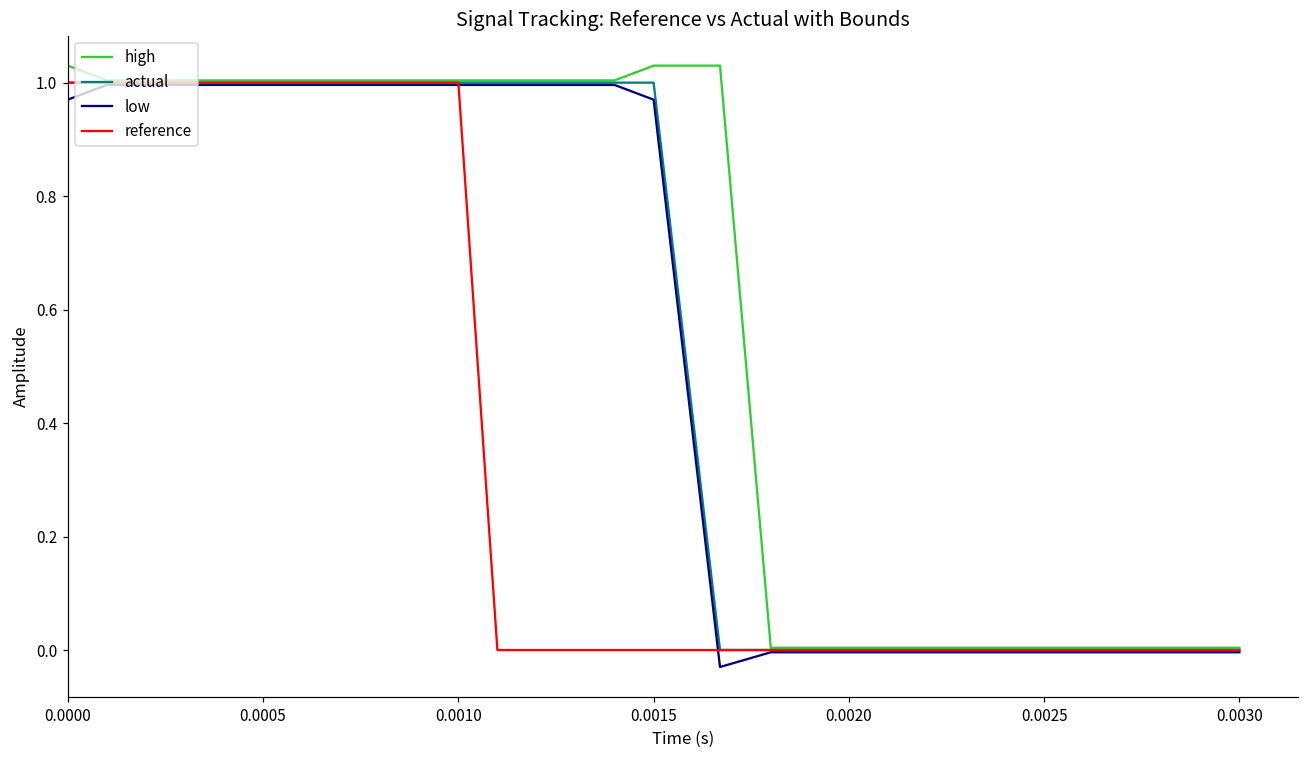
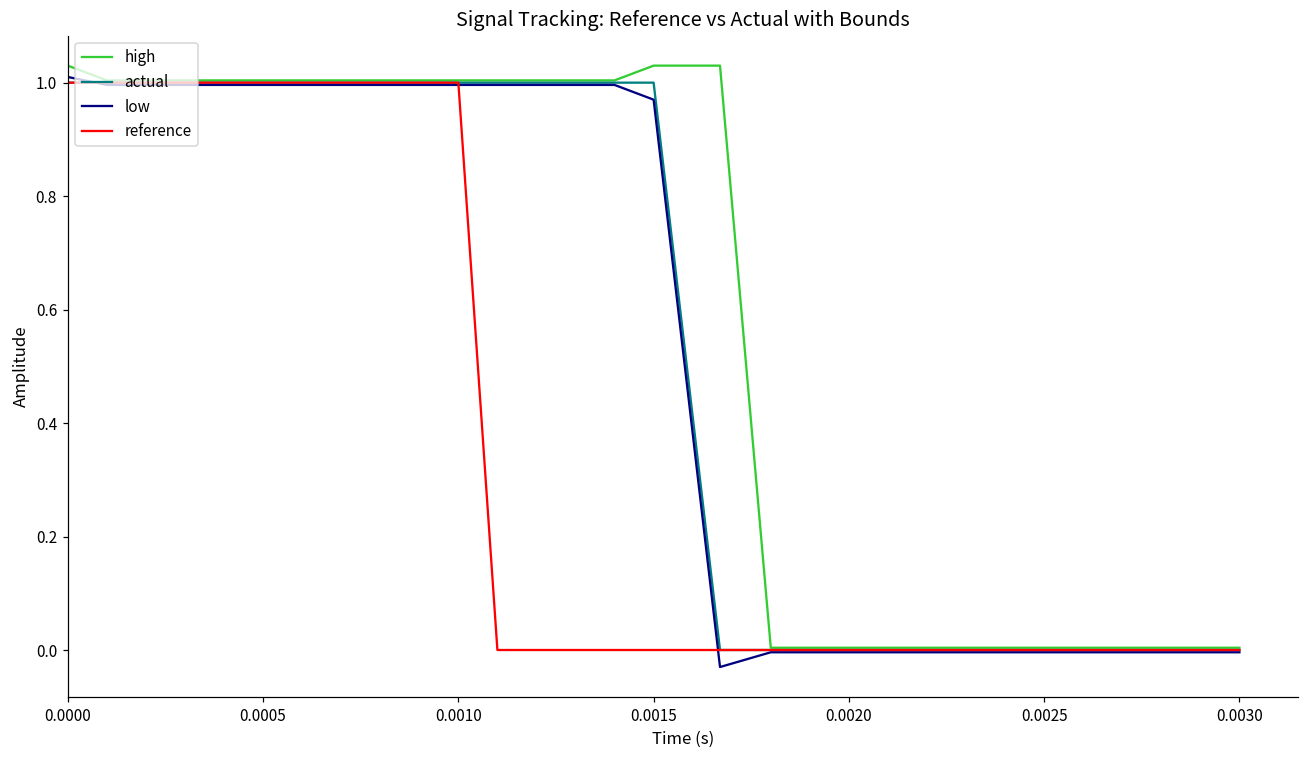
low, 0.0000: 0.97 -> 1.01
